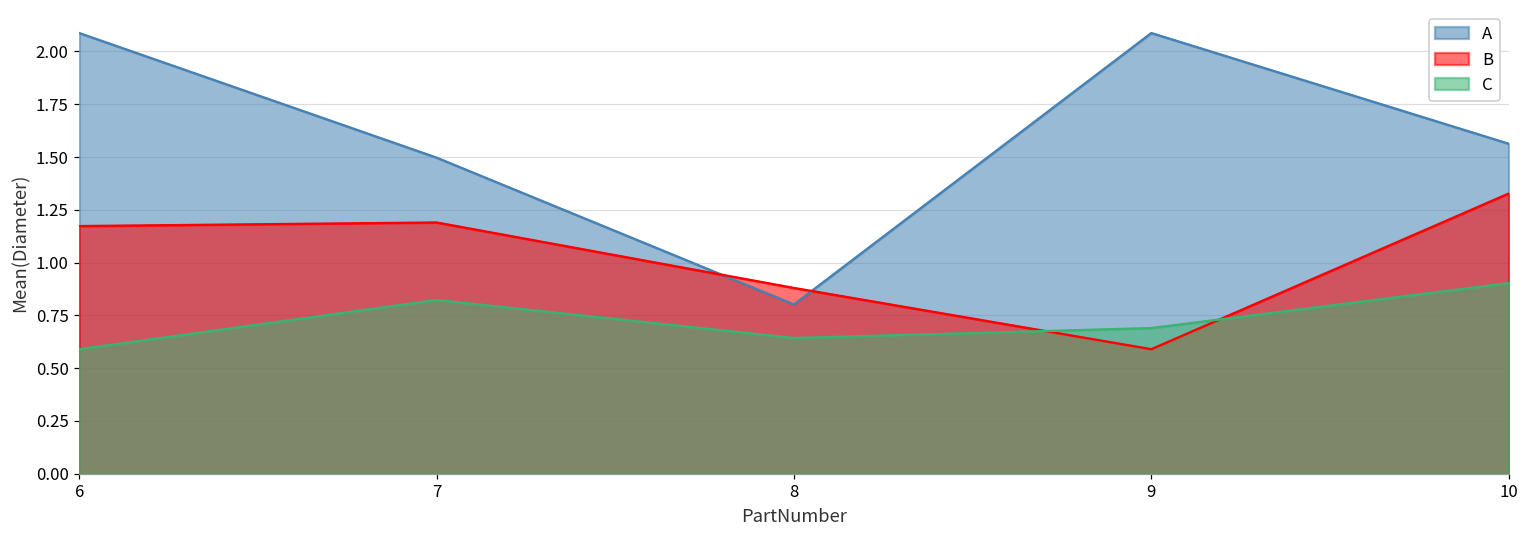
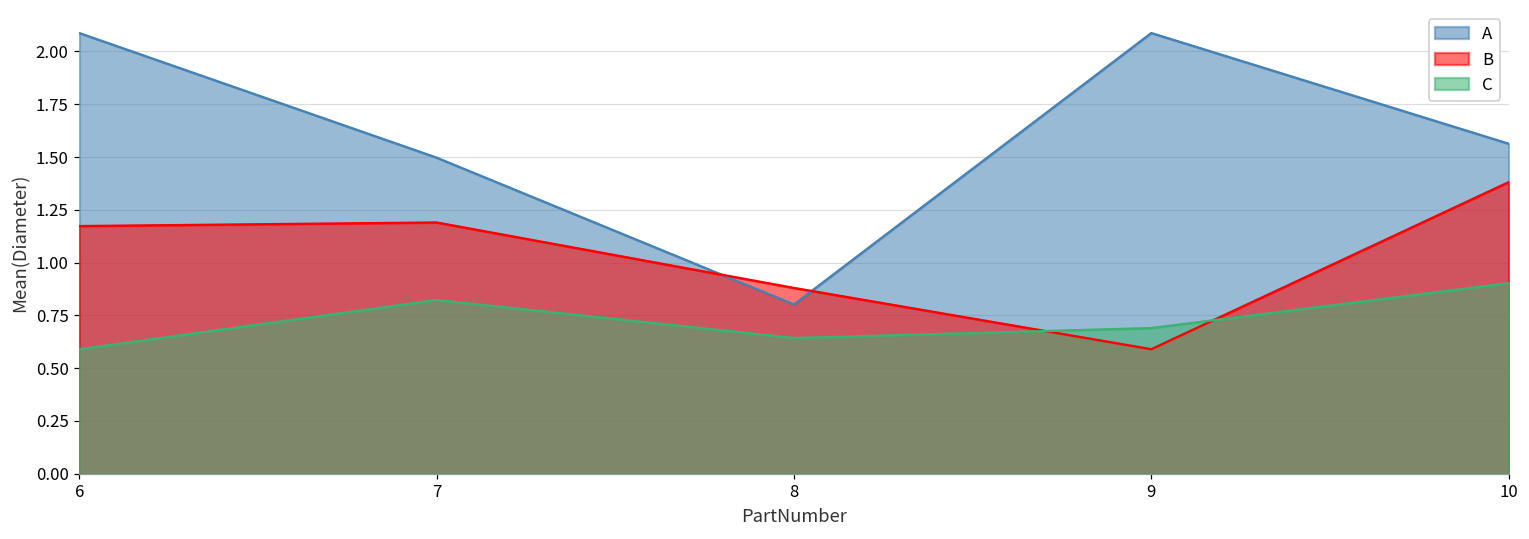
B, 10: 1.33 -> 1.38
